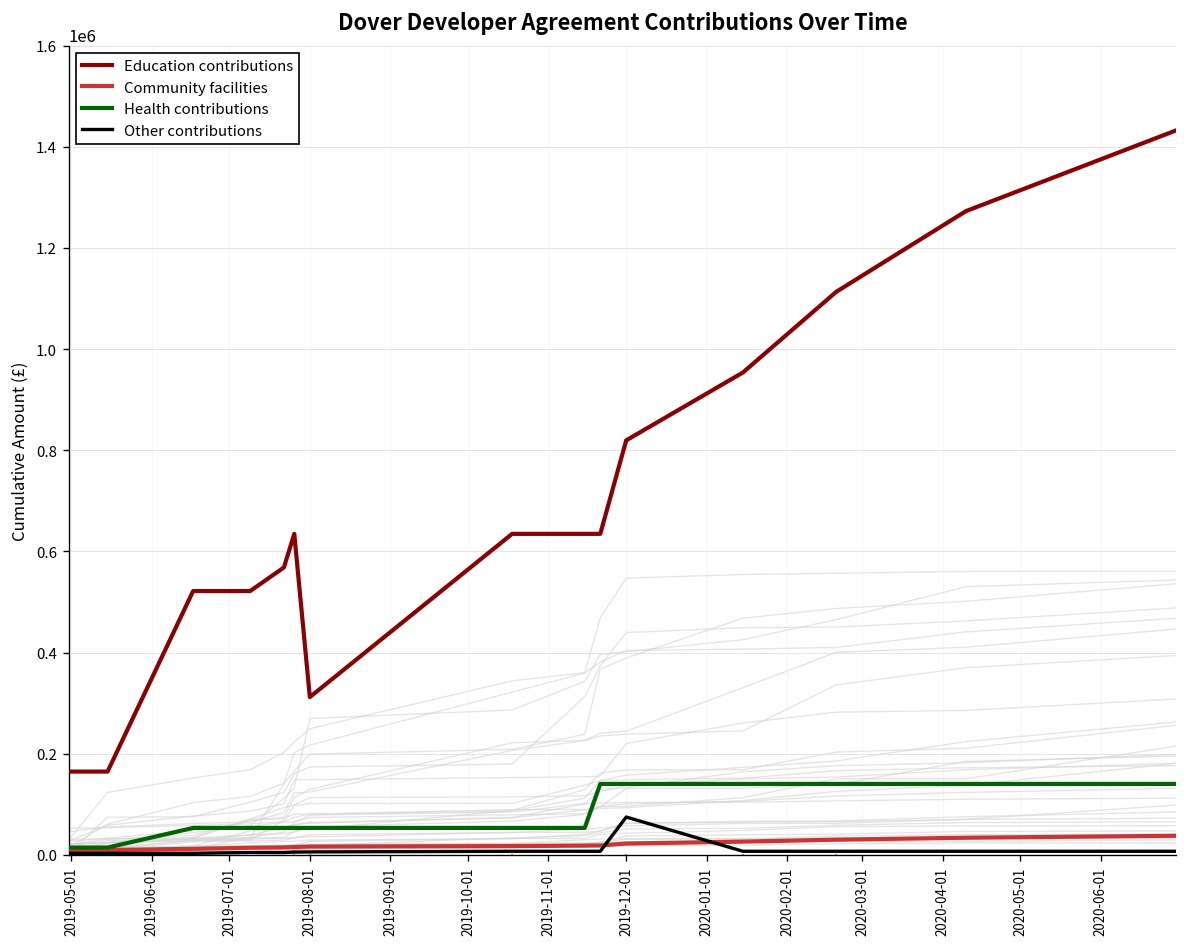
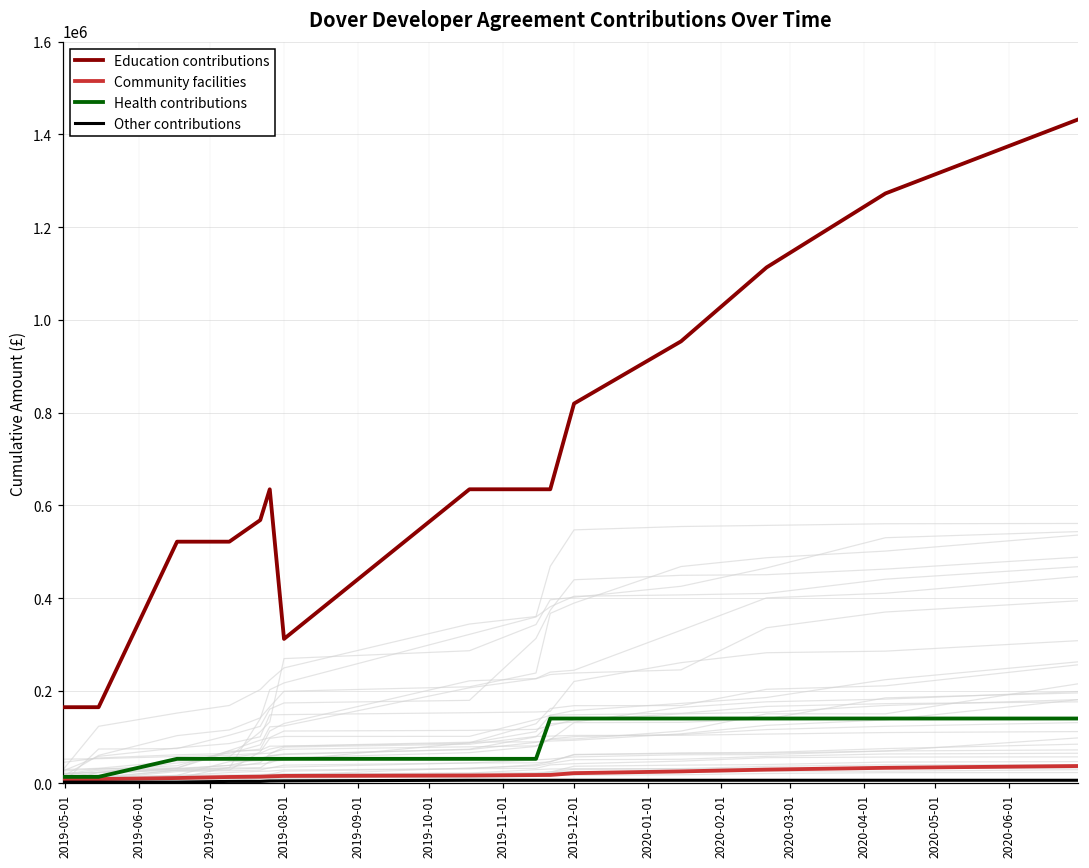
Other contributions, 2019-12-01: 70000 -> 10000
